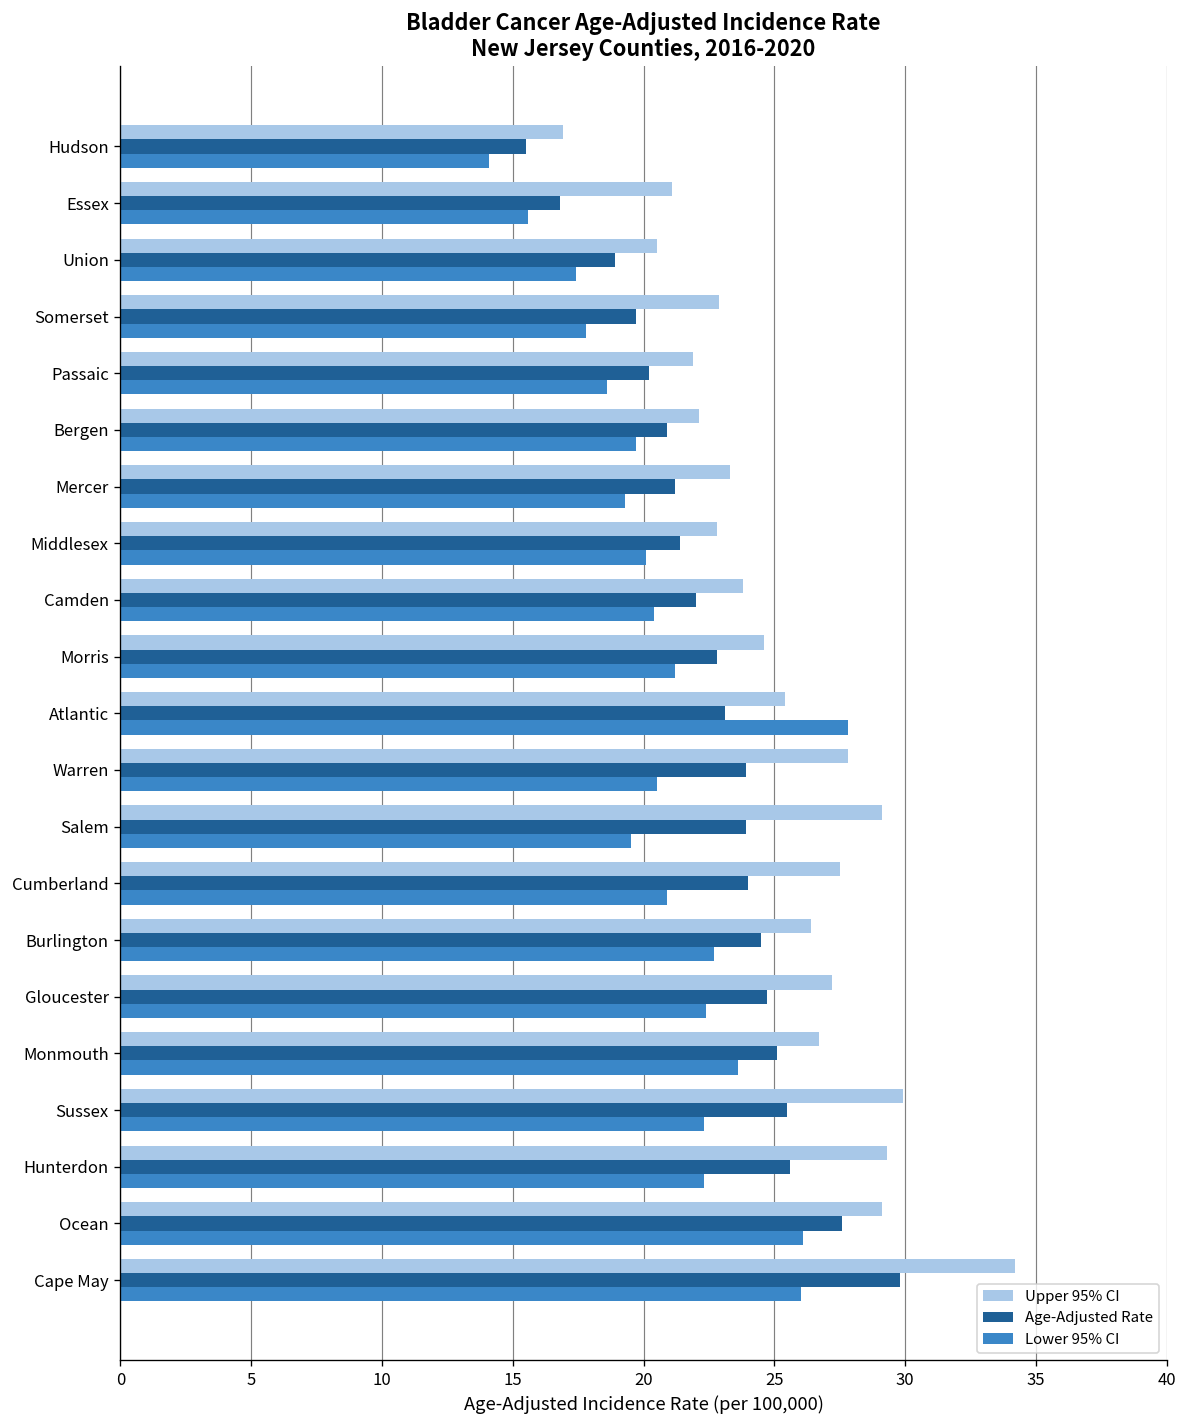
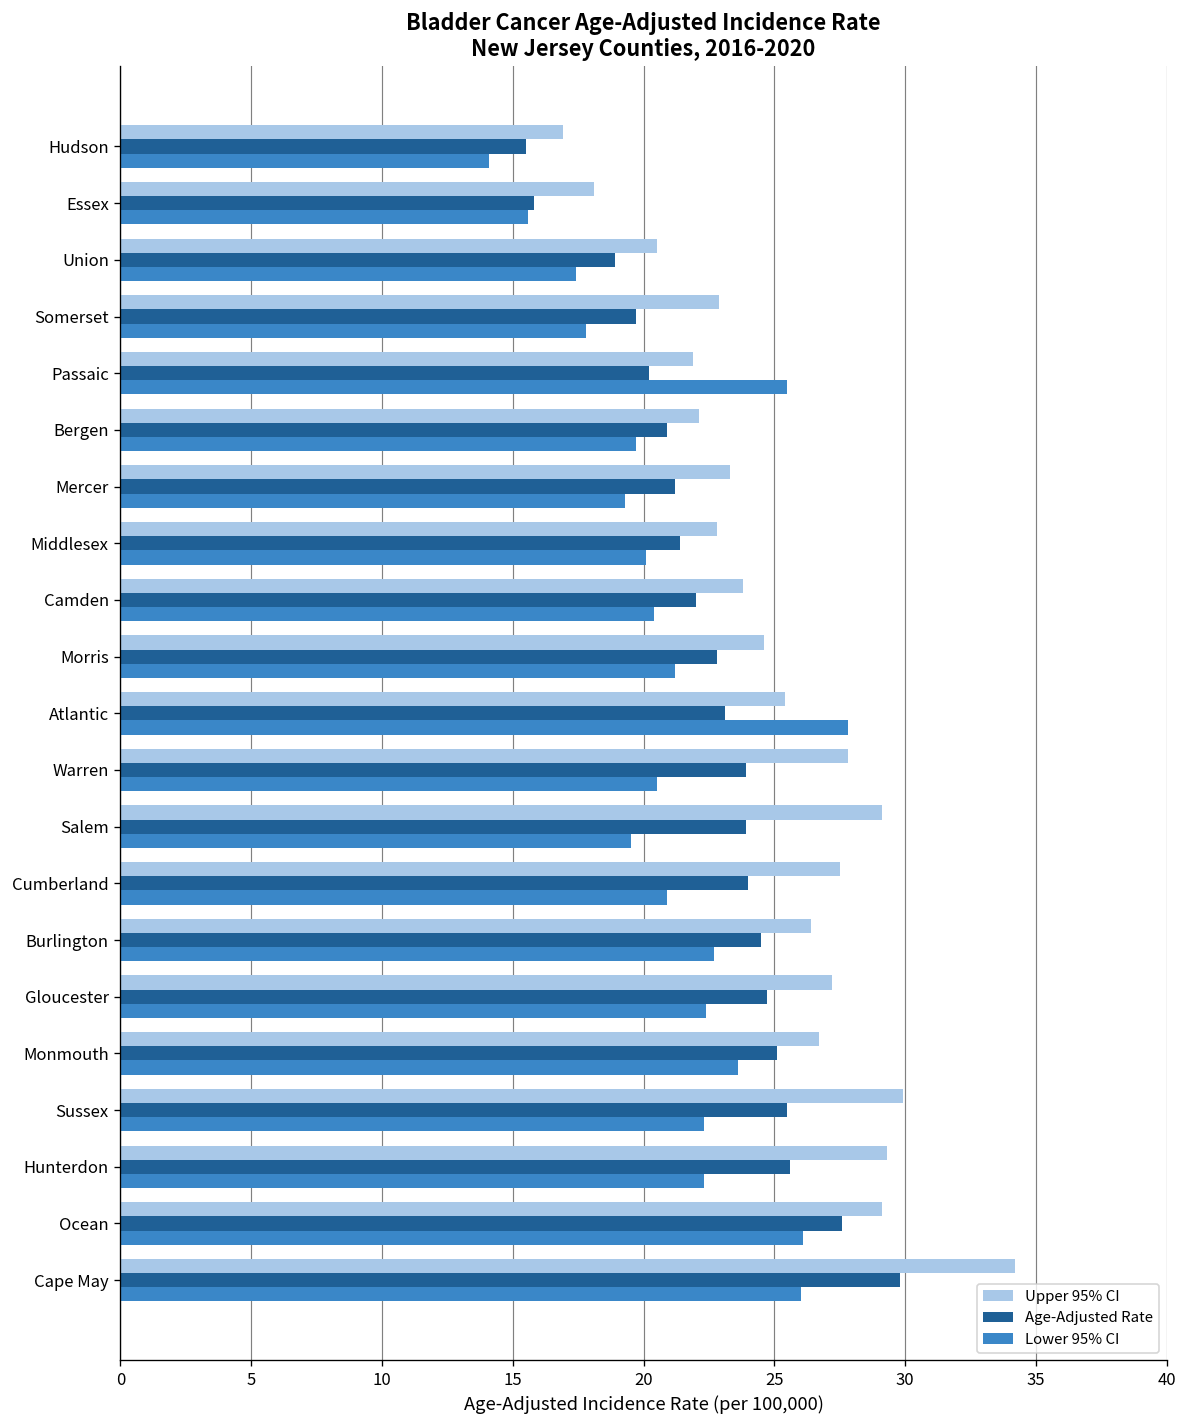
Upper 95% CI, Essex: 21.1 -> 18.1
Age-Adjusted Rate, Essex: 16.8 -> 15.8
Lower 95% CI, Passaic: 18.6 -> 25.5
